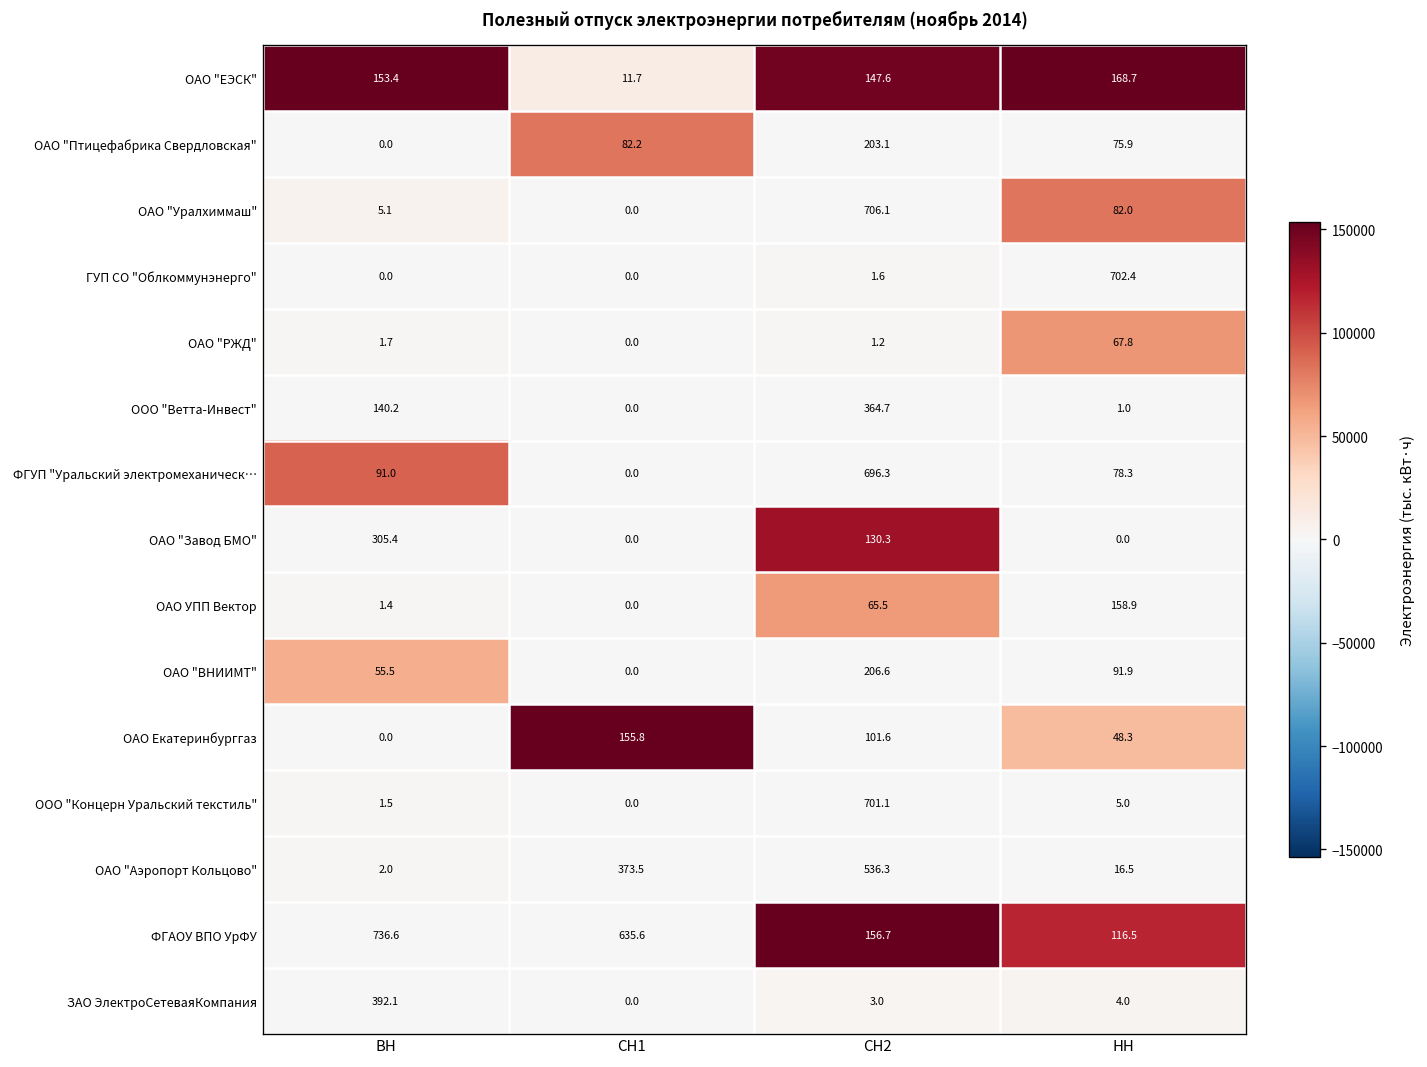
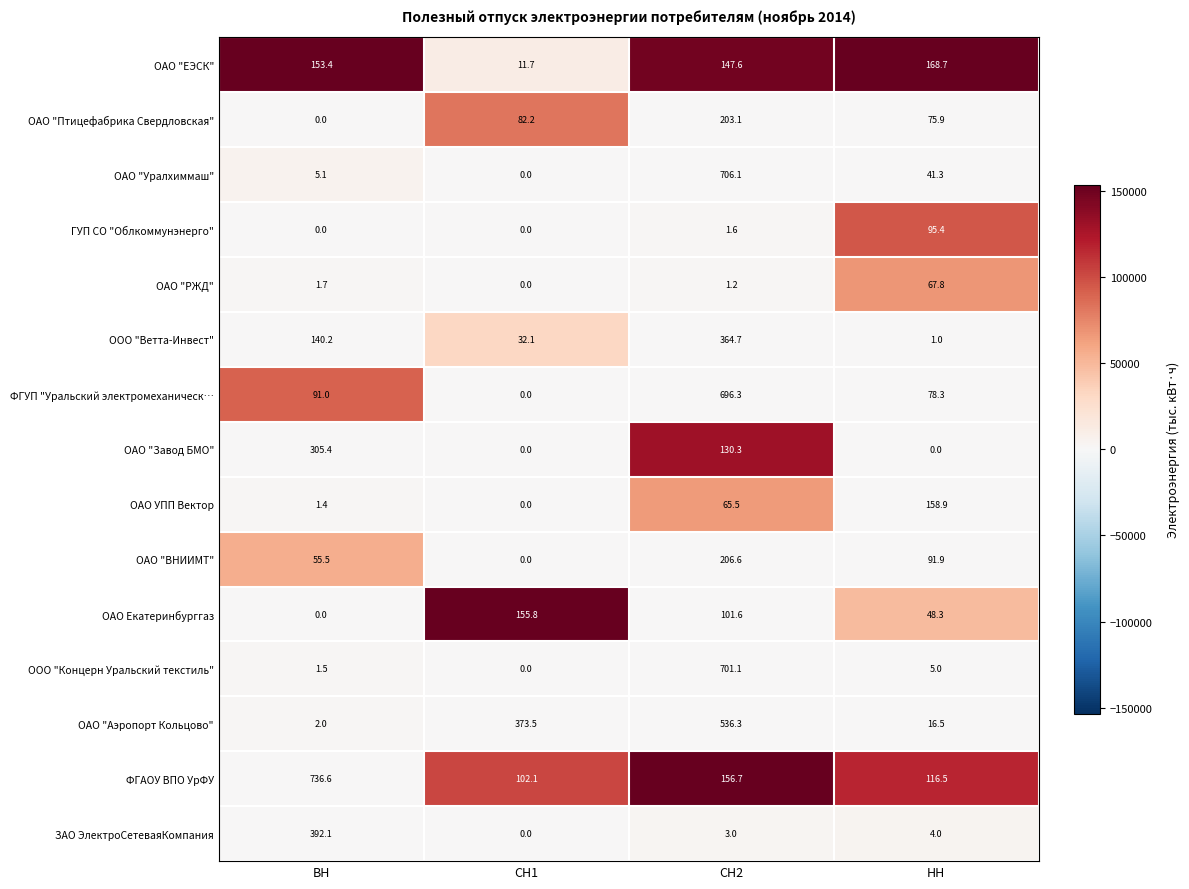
ОАО "Уралхиммаш", НН: 82.0 -> 41.3
ГУП СО "Облкоммунэнерго", НН: 702.4 -> 95.4
ООО "Ветта-Инвест", СН1: 0.0 -> 32.1
ФГАОУ ВПО УрФУ, СН1: 635.6 -> 102.1
